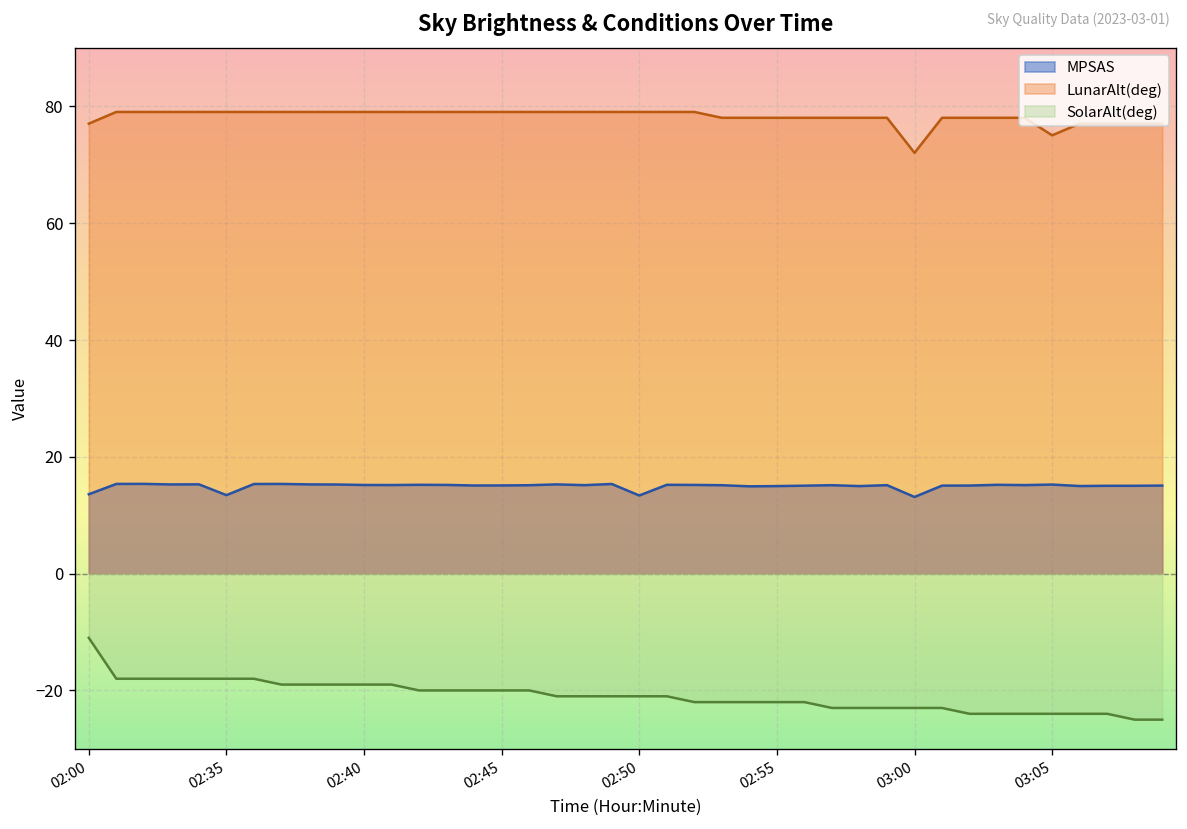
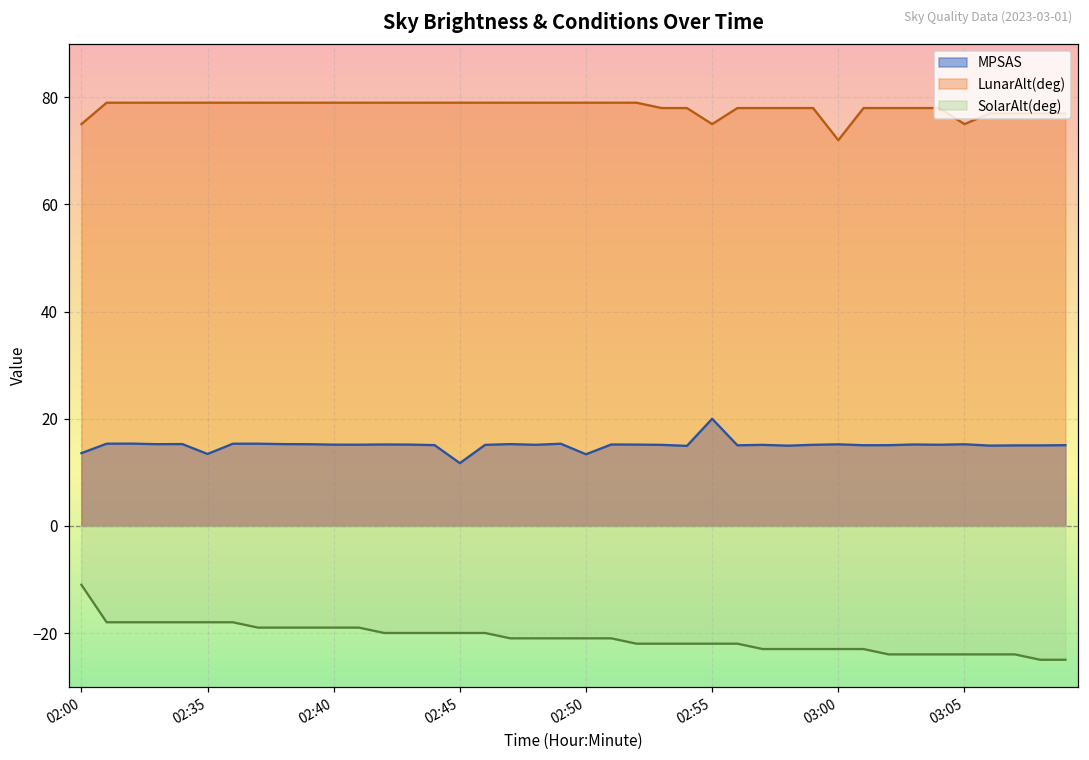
LunarAlt(deg), 02:00: 77 -> 75
MPSAS, 02:45: 15 -> 12
MPSAS, 02:55: 15 -> 20
LunarAlt(deg), 02:55: 78 -> 75
MPSAS, 03:00: 13 -> 15
